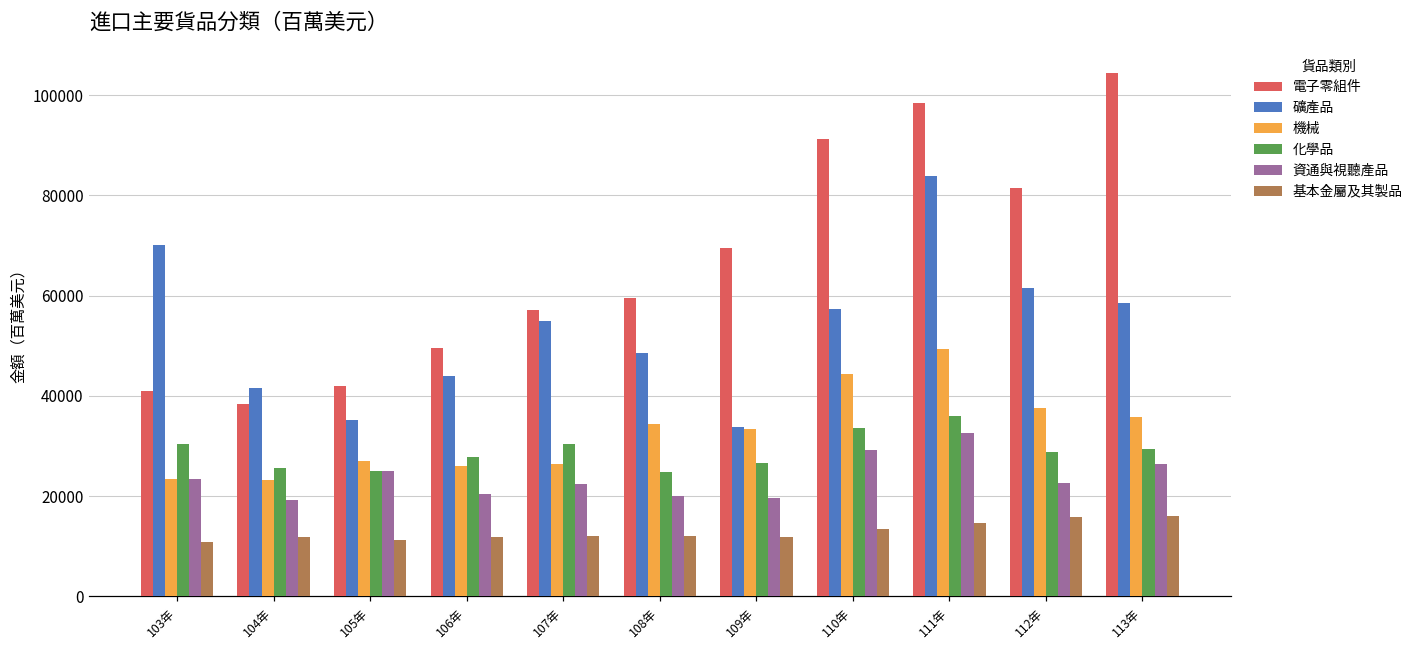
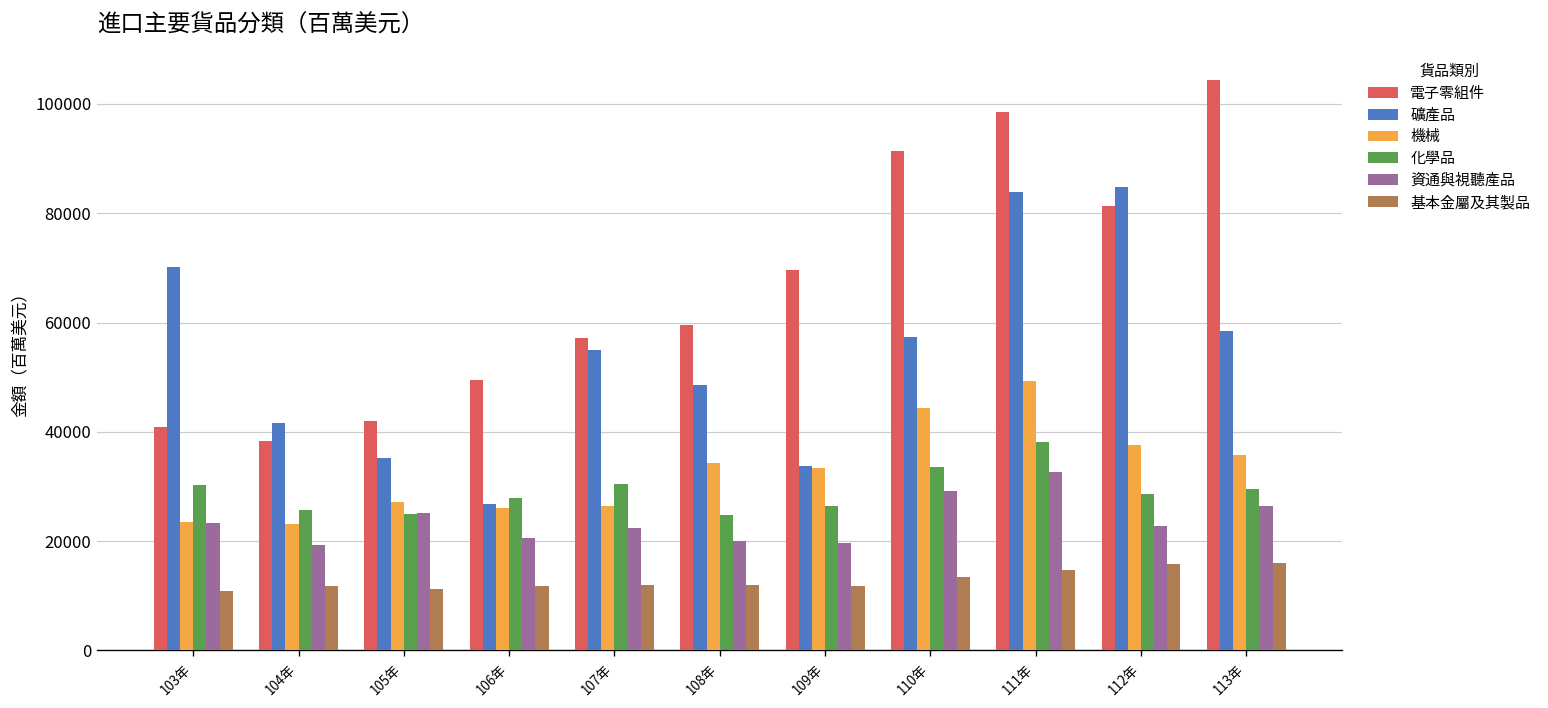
礦產品, 106年: 44000 -> 27000
化學品, 111年: 36000 -> 38000
礦產品, 112年: 62000 -> 85000
